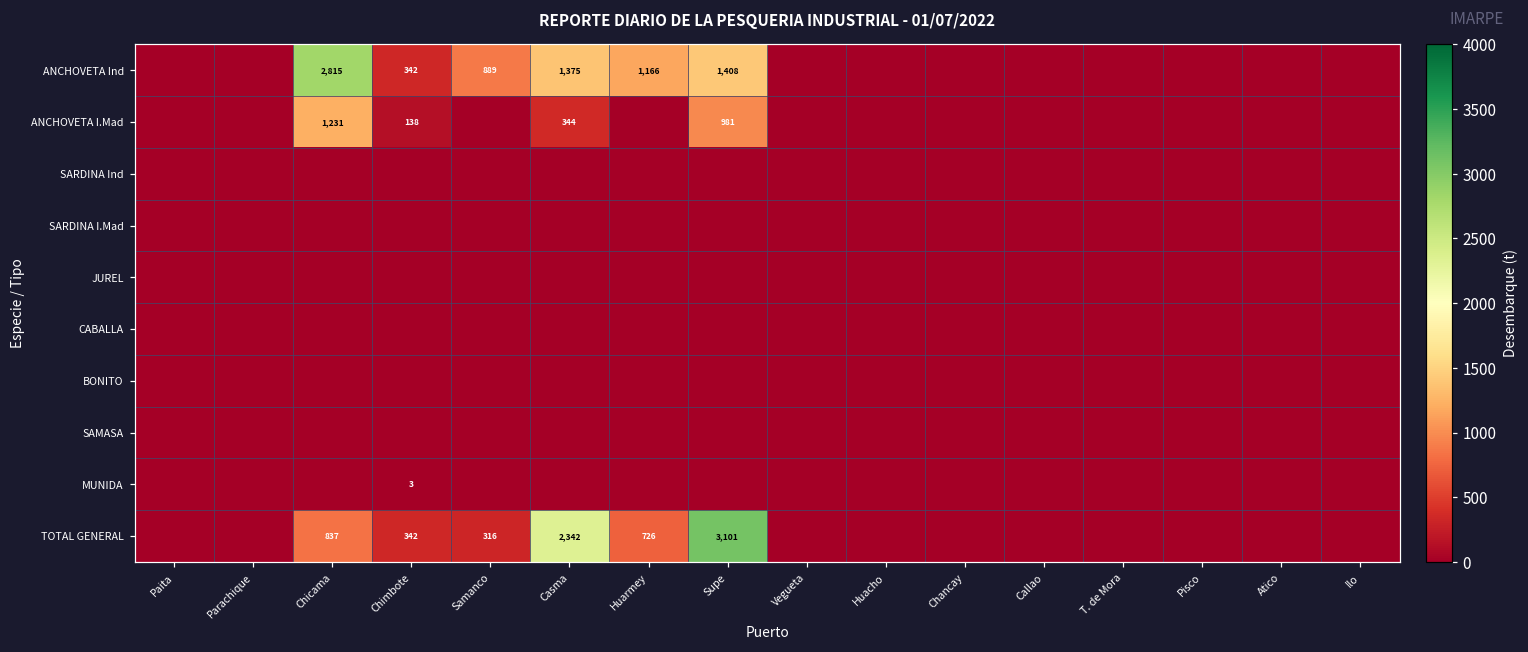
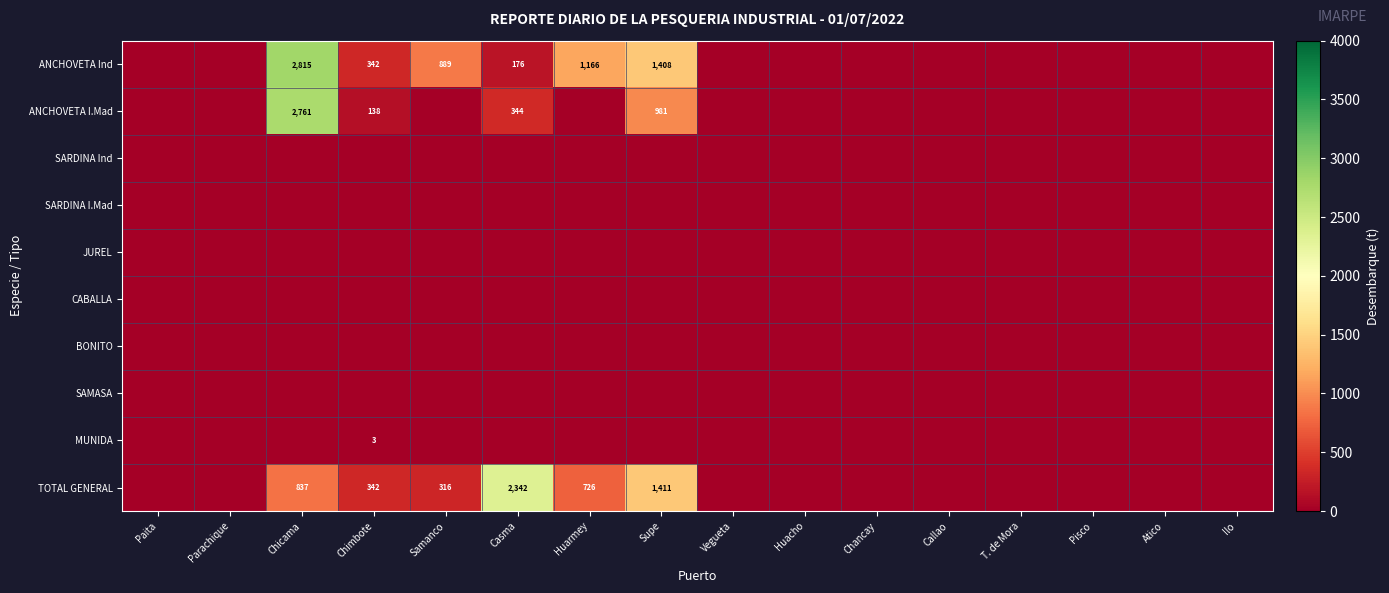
ANCHOVETA Ind, Casma: 1,375 -> 176
ANCHOVETA I.Mad, Chicama: 1,231 -> 2,761
TOTAL GENERAL, Supe: 3,101 -> 1,411
